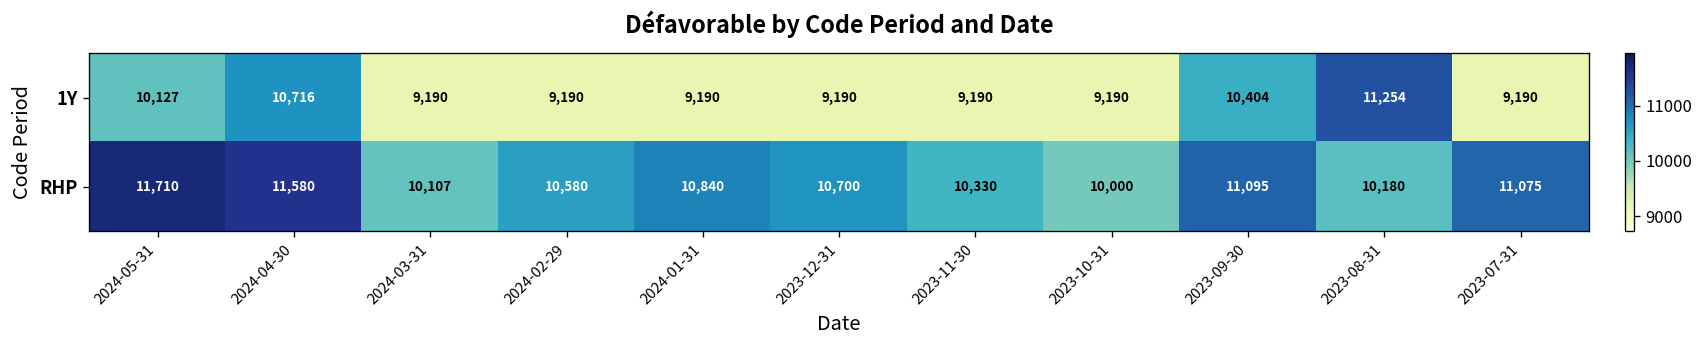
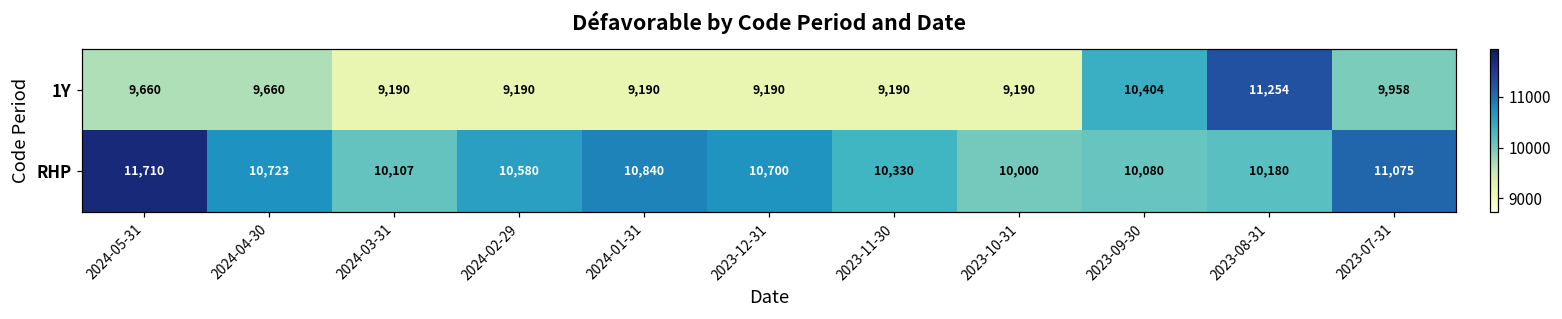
1Y, 2024-05-31: 10,127 -> 9,660
1Y, 2024-04-30: 10,716 -> 9,660
1Y, 2023-07-31: 9,190 -> 9,958
RHP, 2024-04-30: 11,580 -> 10,723
RHP, 2023-09-30: 11,095 -> 10,080
